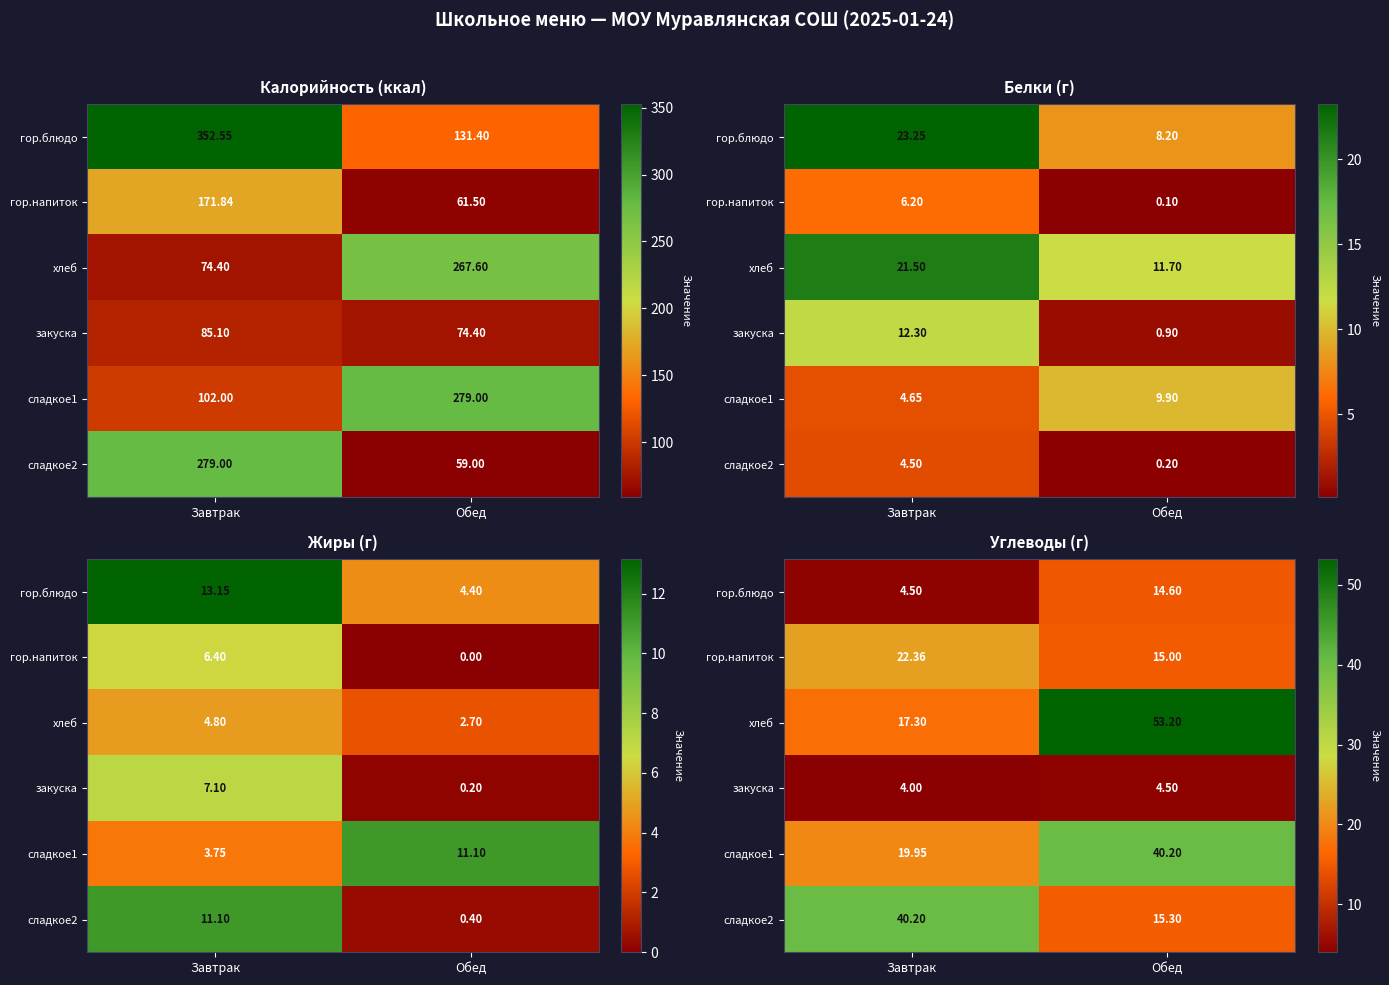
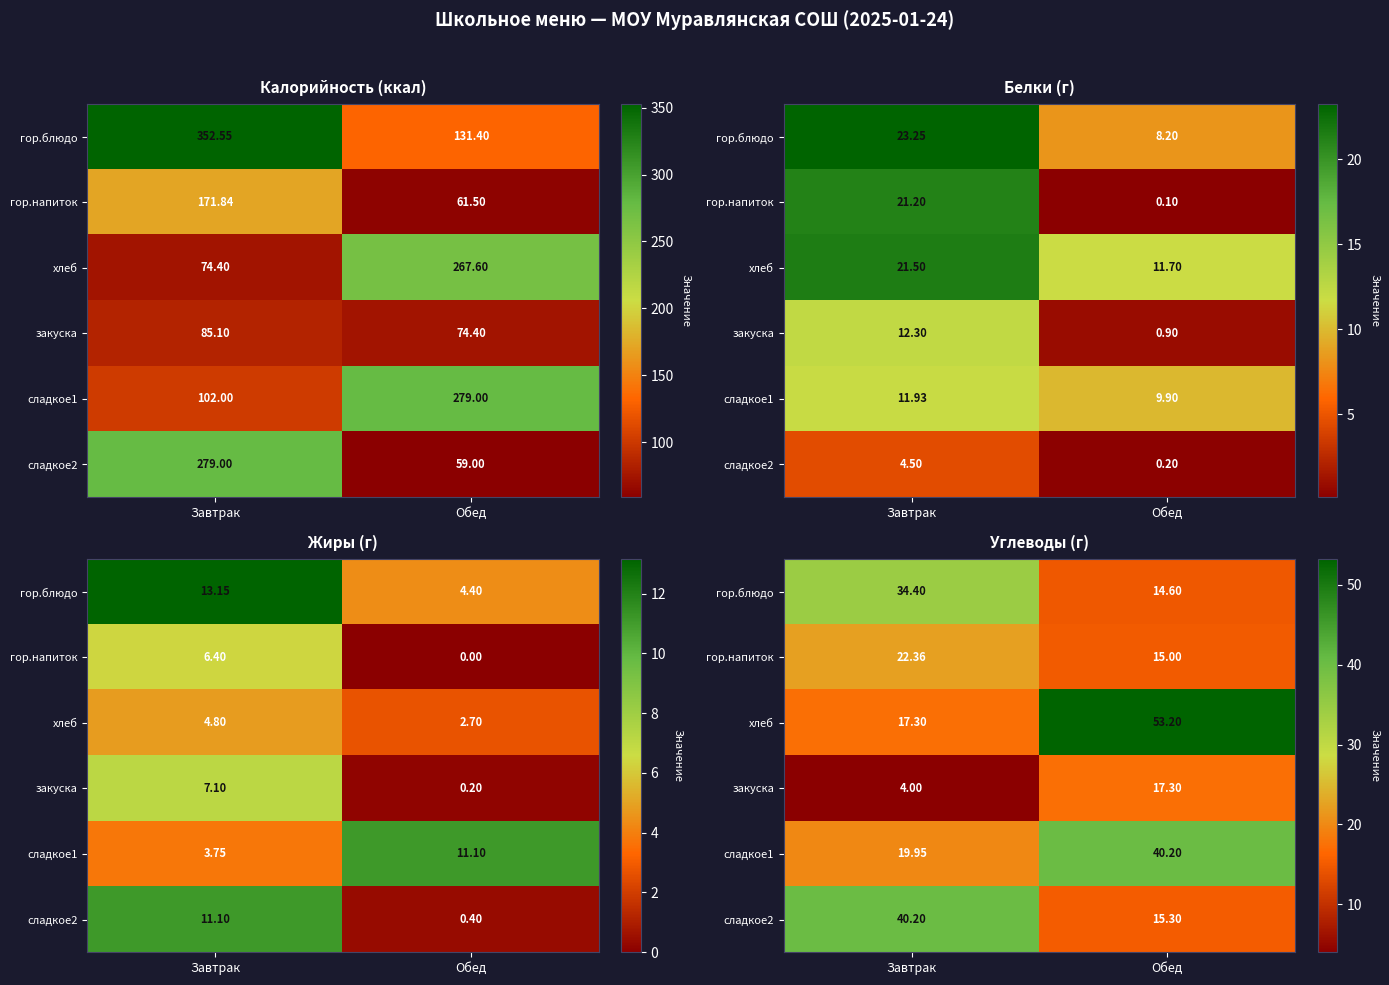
Белки (г), гор.напиток, Завтрак: 6.20 -> 21.20
Белки (г), сладкое1, Завтрак: 4.65 -> 11.93
Углеводы (г), гор.блюдо, Завтрак: 4.50 -> 34.40
Углеводы (г), закуска, Обед: 4.50 -> 17.30
